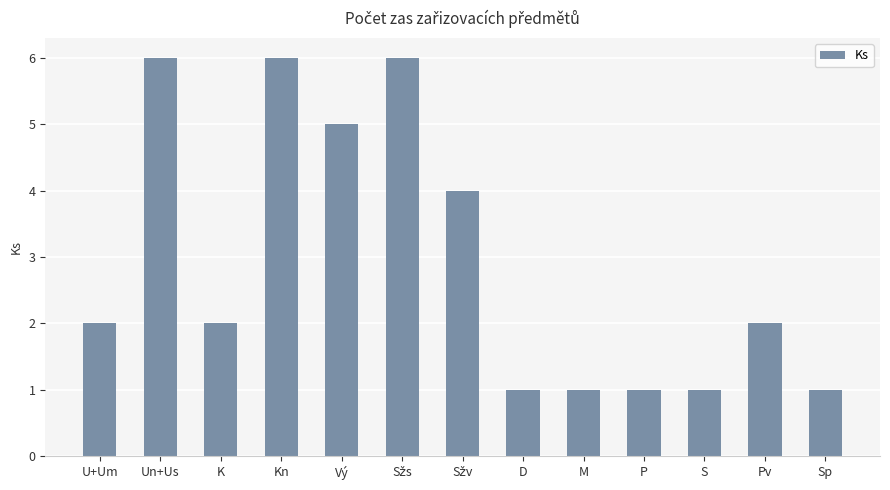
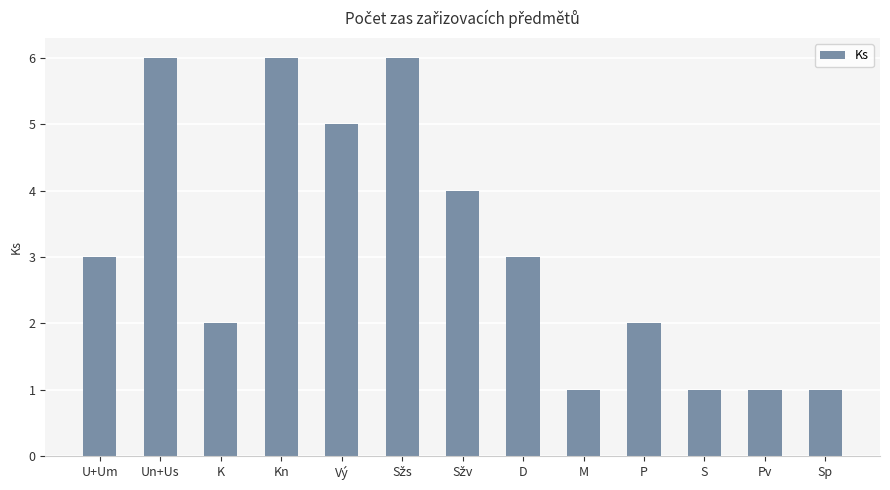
U+Um: 2 -> 3
D: 1 -> 3
P: 1 -> 2
Pv: 2 -> 1
